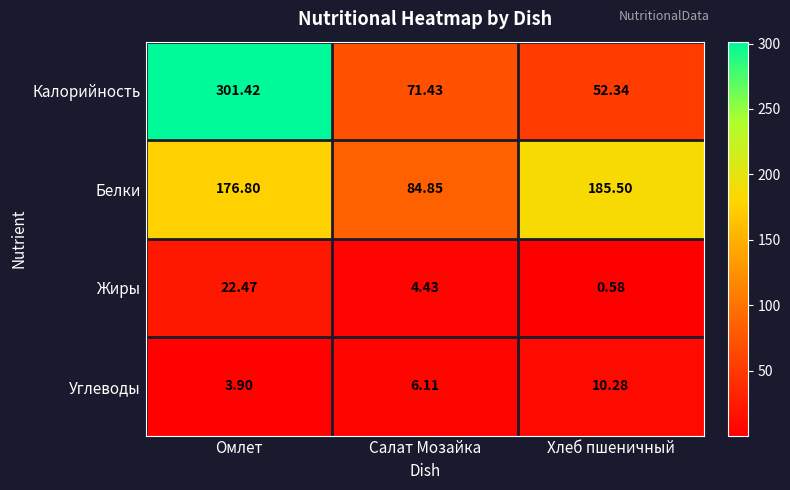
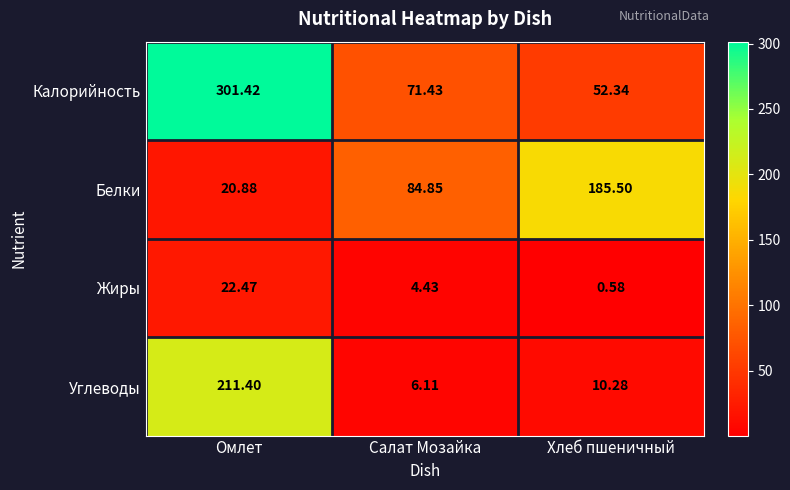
Белки, Омлет: 176.80 -> 20.88
Углеводы, Омлет: 3.90 -> 211.40
